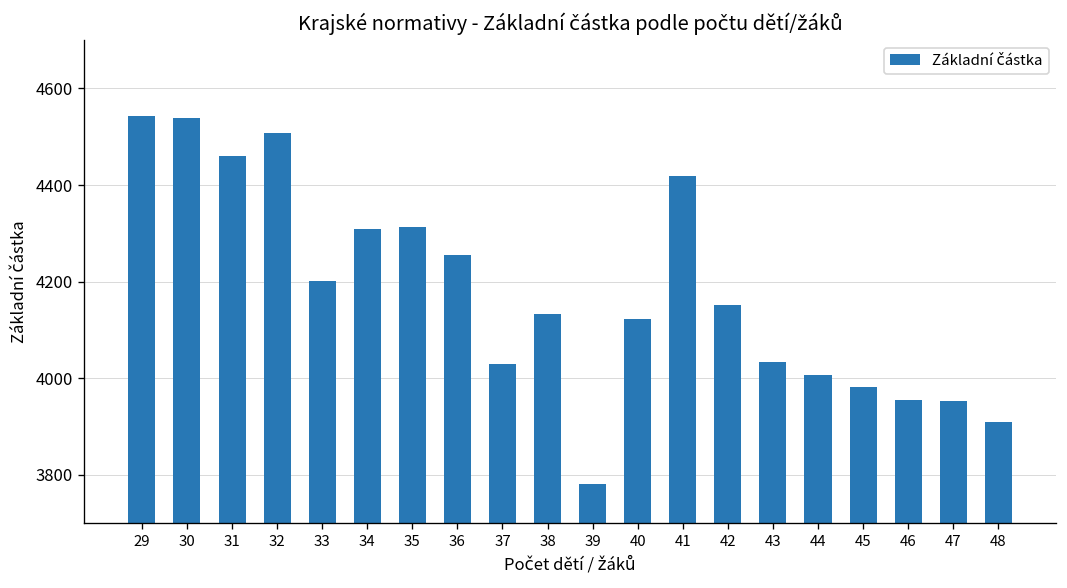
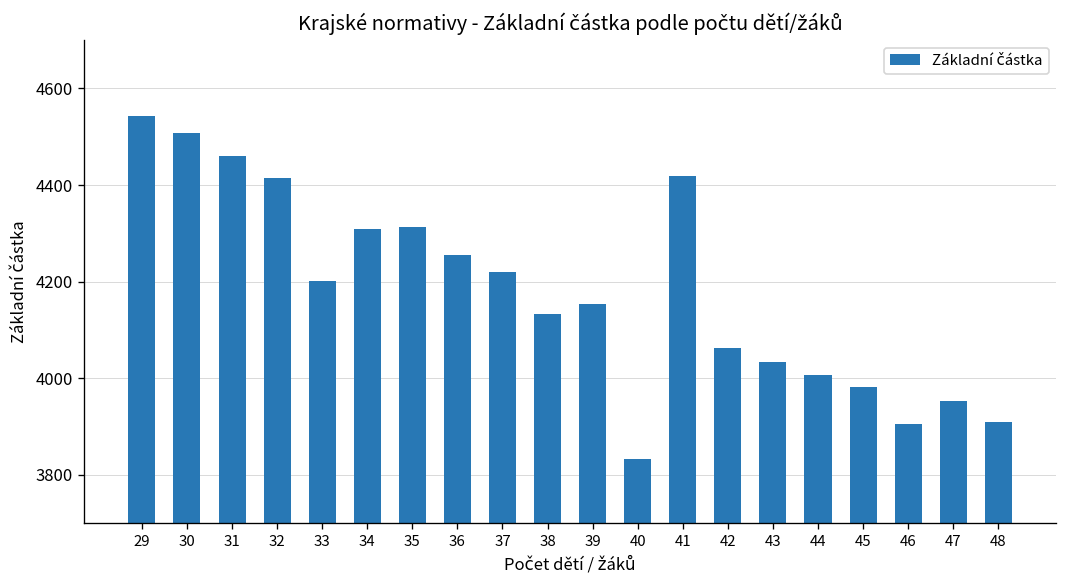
30: 4540 -> 4510
32: 4510 -> 4410
37: 4030 -> 4220
39: 3780 -> 4150
40: 4120 -> 3830
42: 4150 -> 4060
46: 3960 -> 3910
